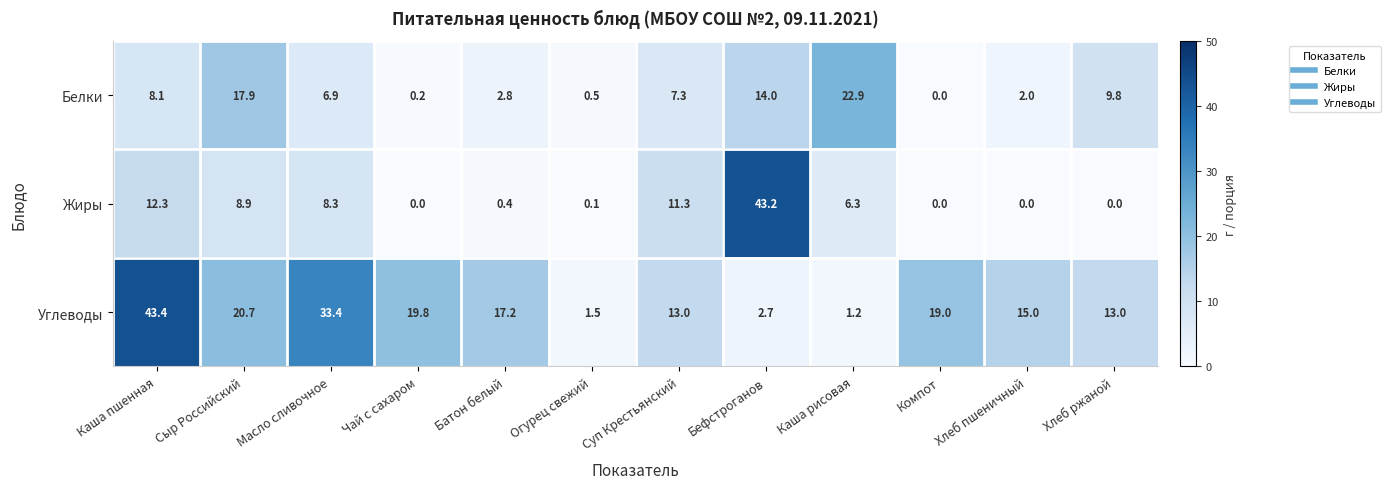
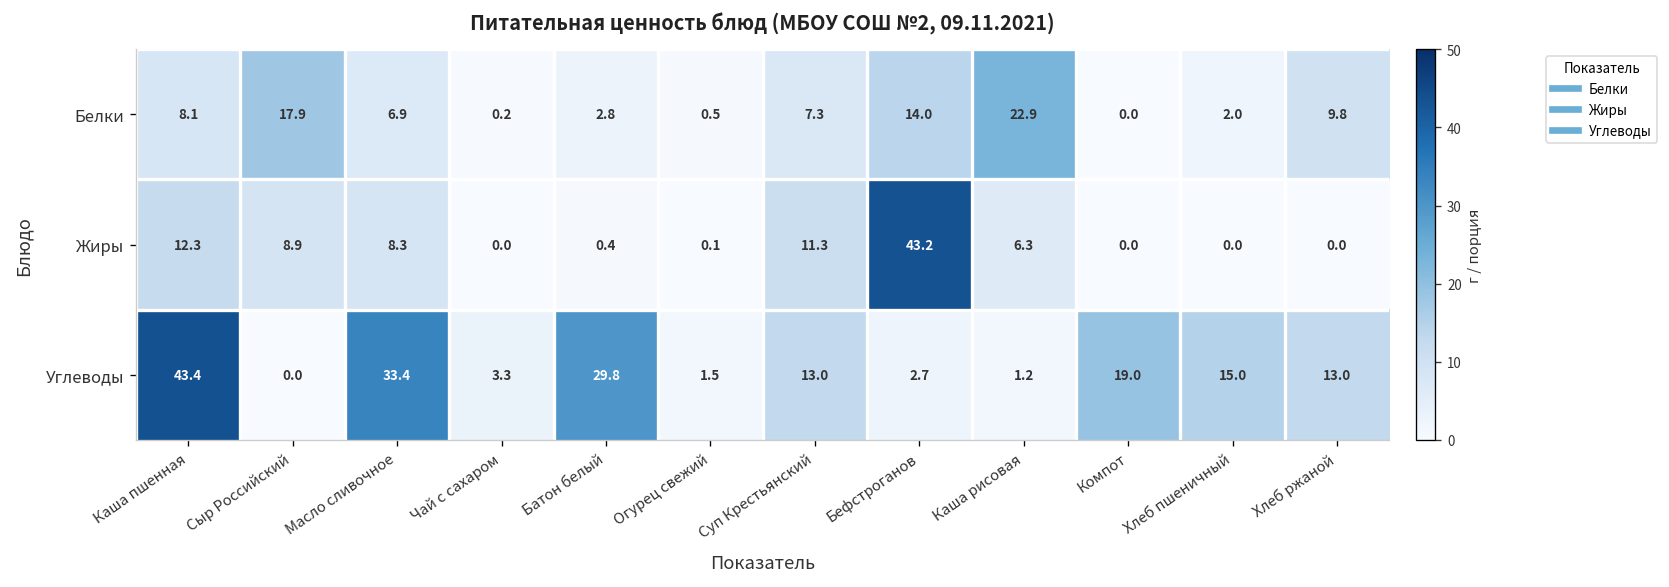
Углеводы, Сыр Российский: 20.7 -> 0.0
Углеводы, Чай с сахаром: 19.8 -> 3.3
Углеводы, Батон белый: 17.2 -> 29.8
